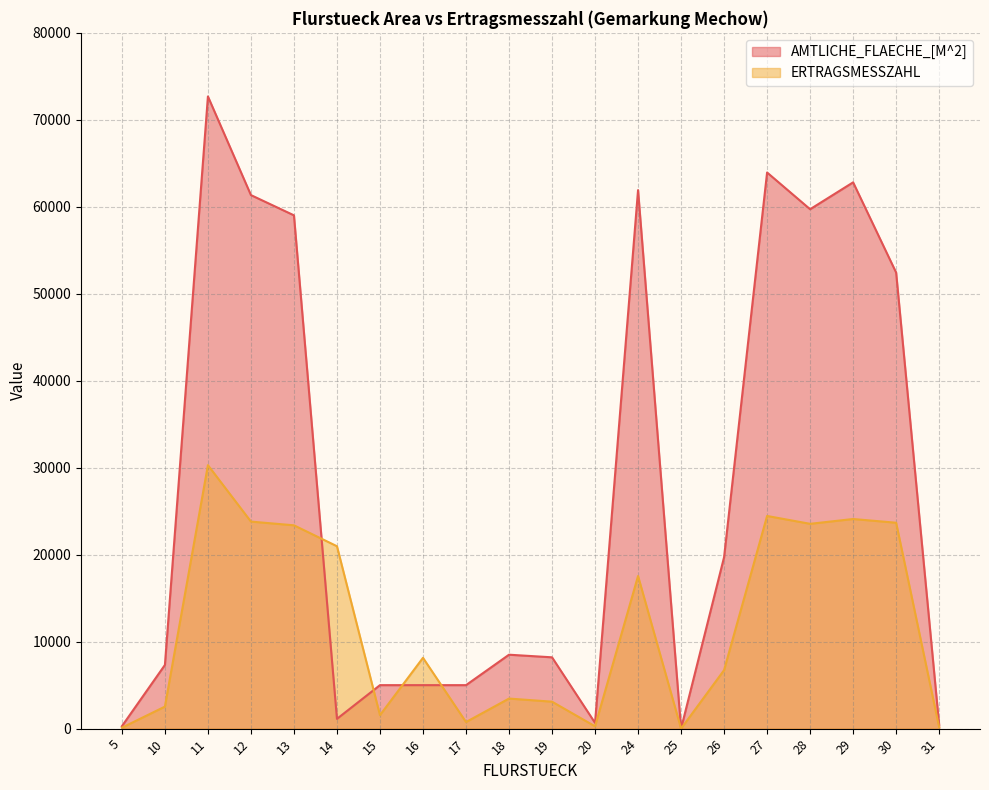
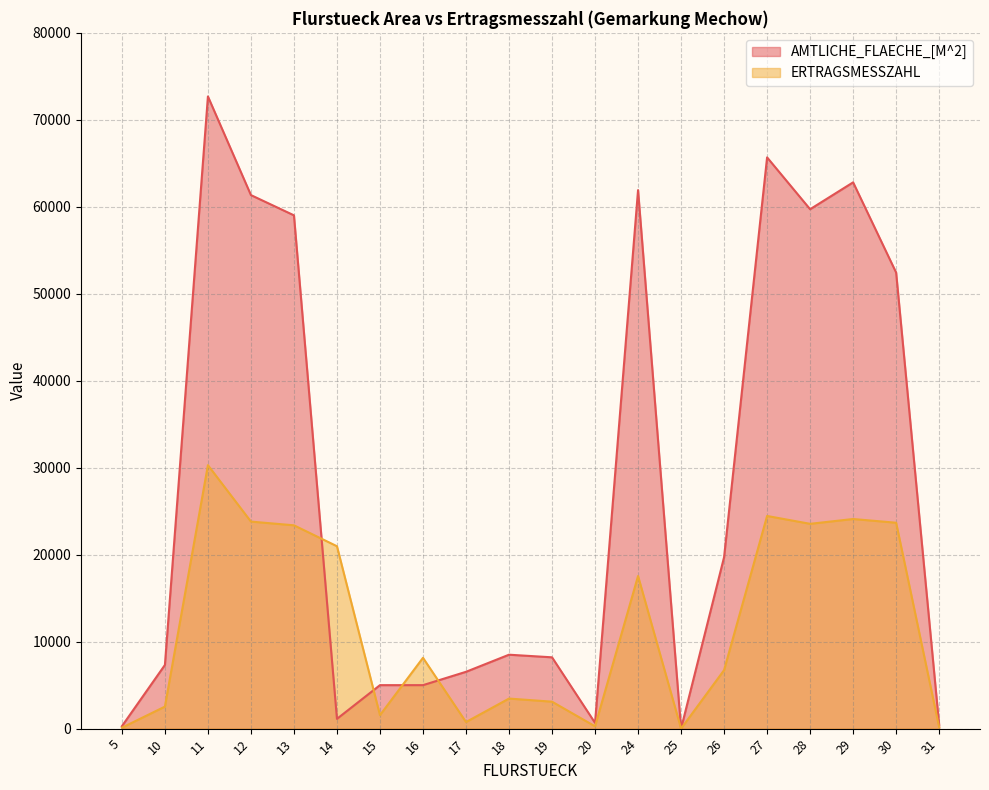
AMTLICHE_FLAECHE_[M^2], 17: 5000 -> 7000
AMTLICHE_FLAECHE_[M^2], 27: 64000 -> 66000
